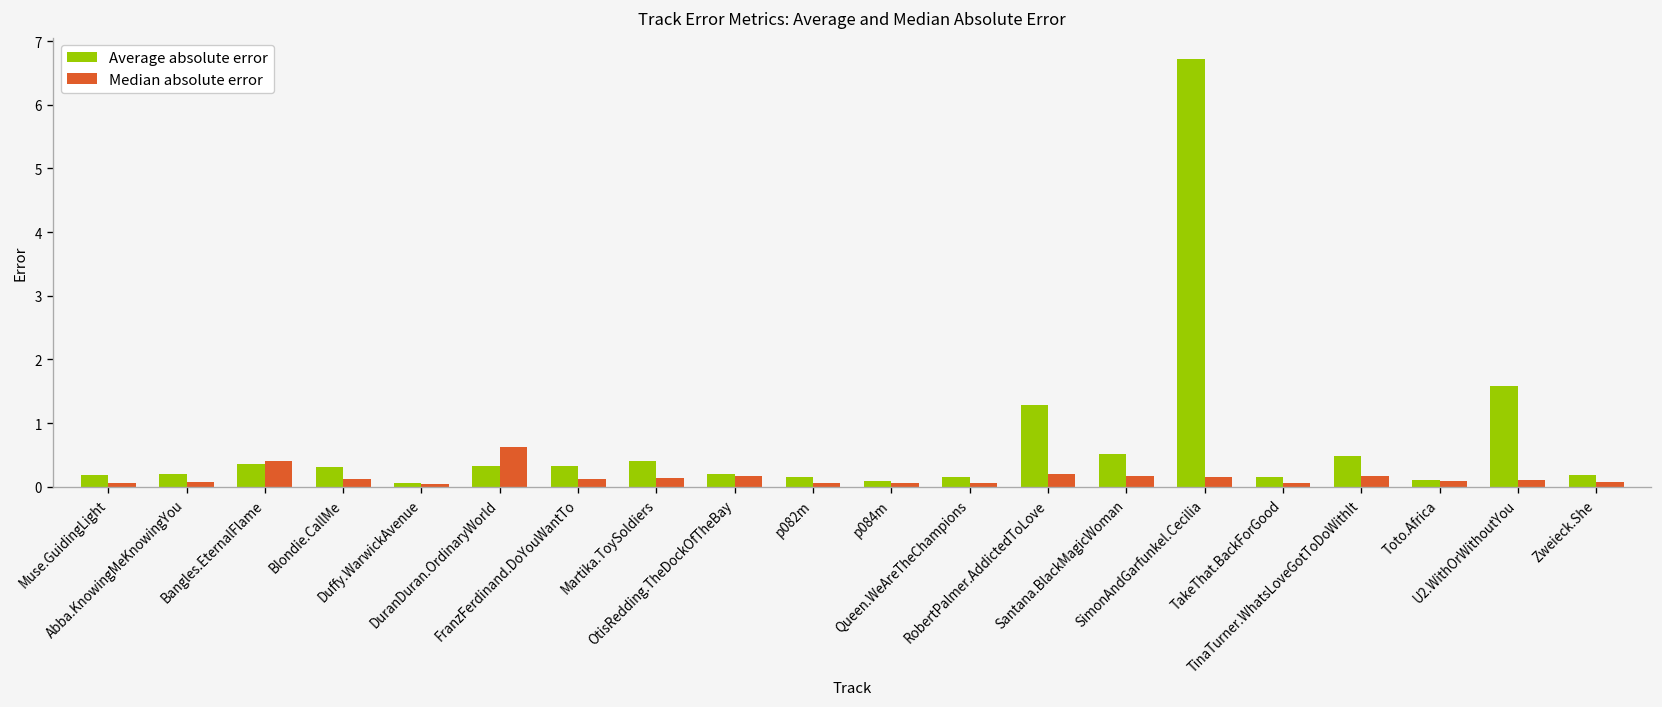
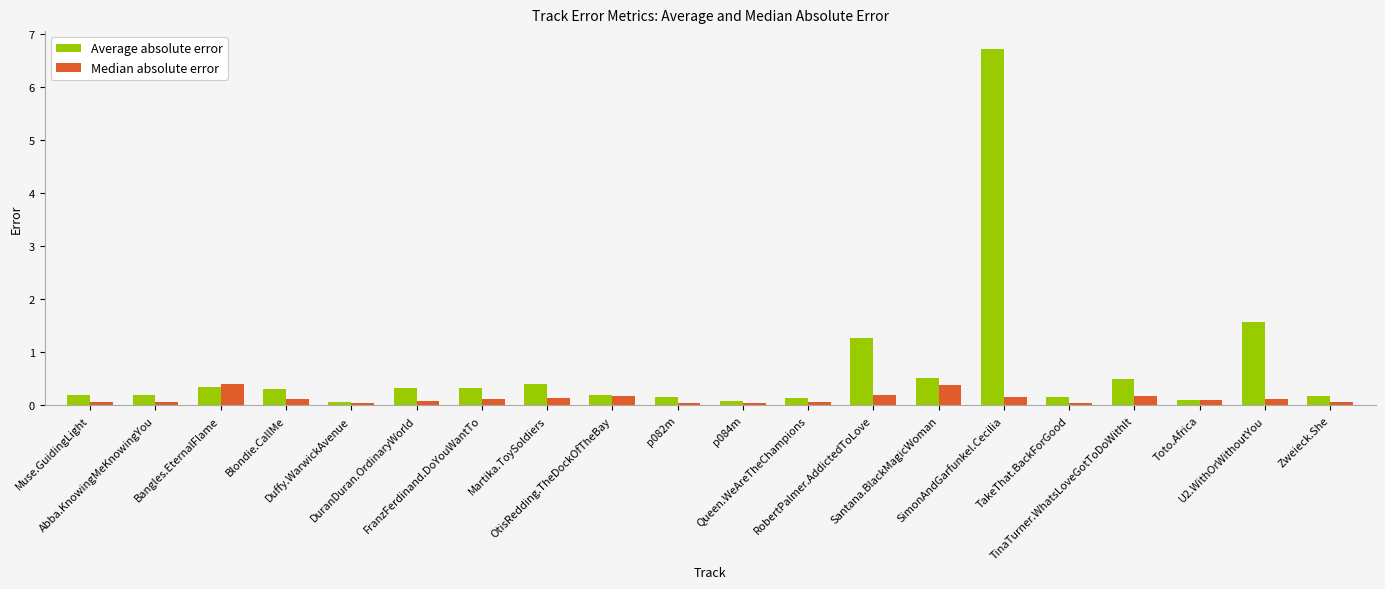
Median absolute error, DuranDuran.OrdinaryWorld: 0.6 -> 0.1
Median absolute error, Santana.BlackMagicWoman: 0.2 -> 0.4
